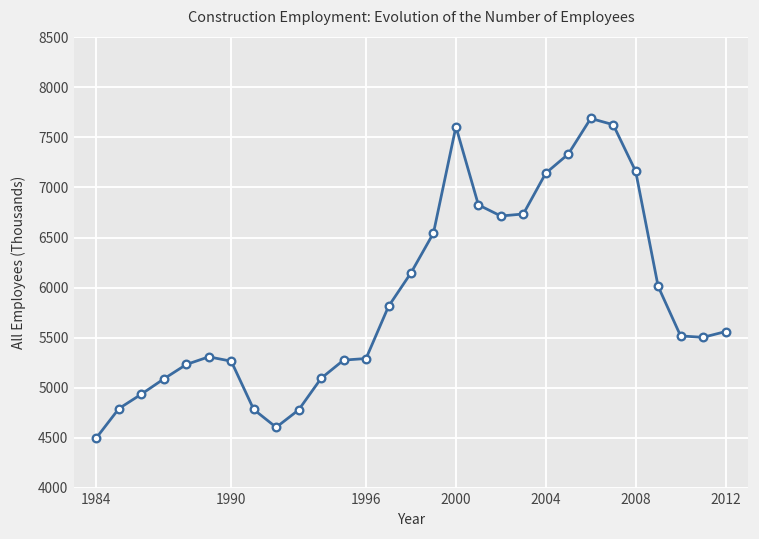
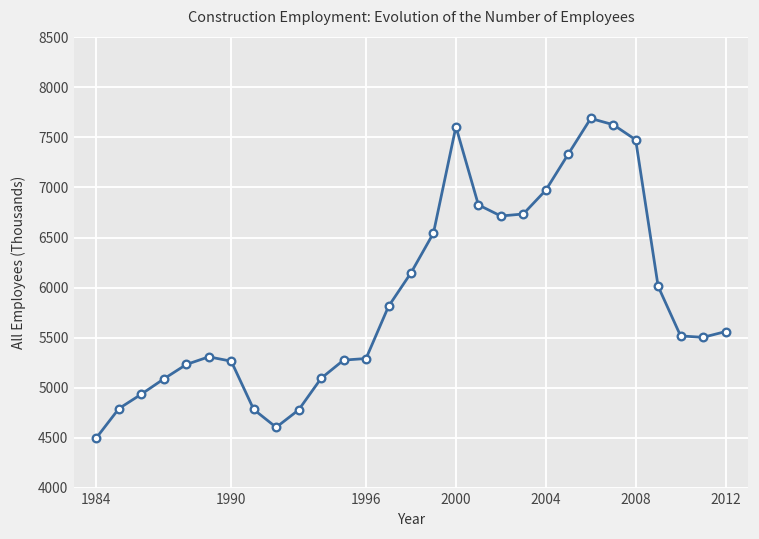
2004: 7100 -> 7000
2008: 7200 -> 7500
